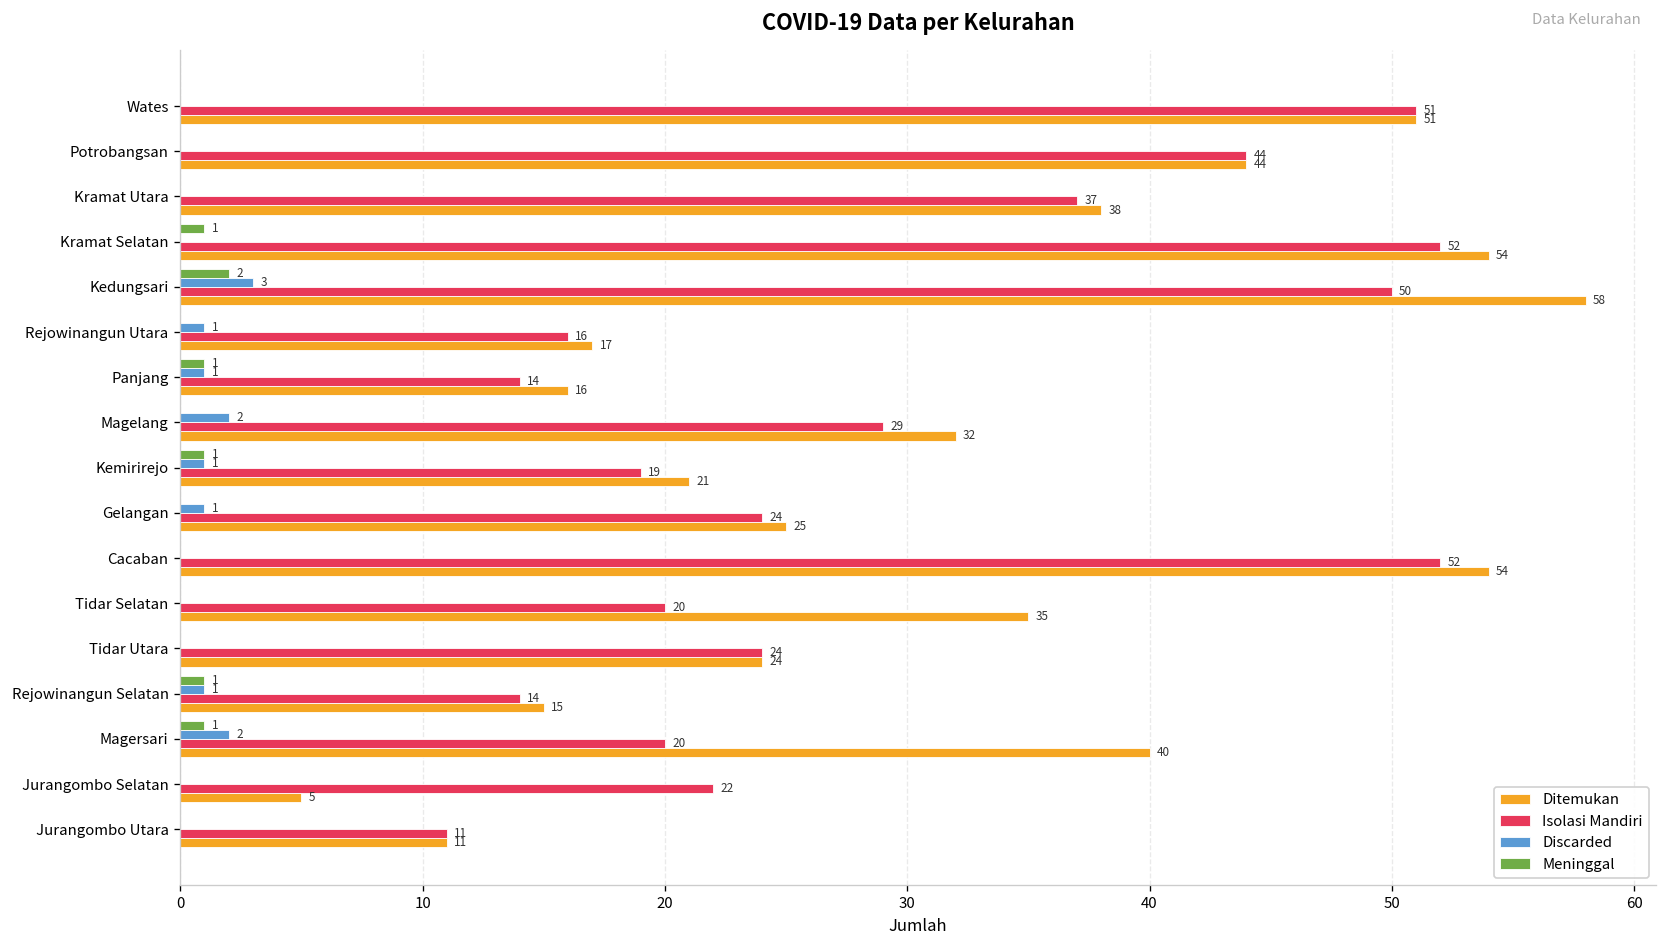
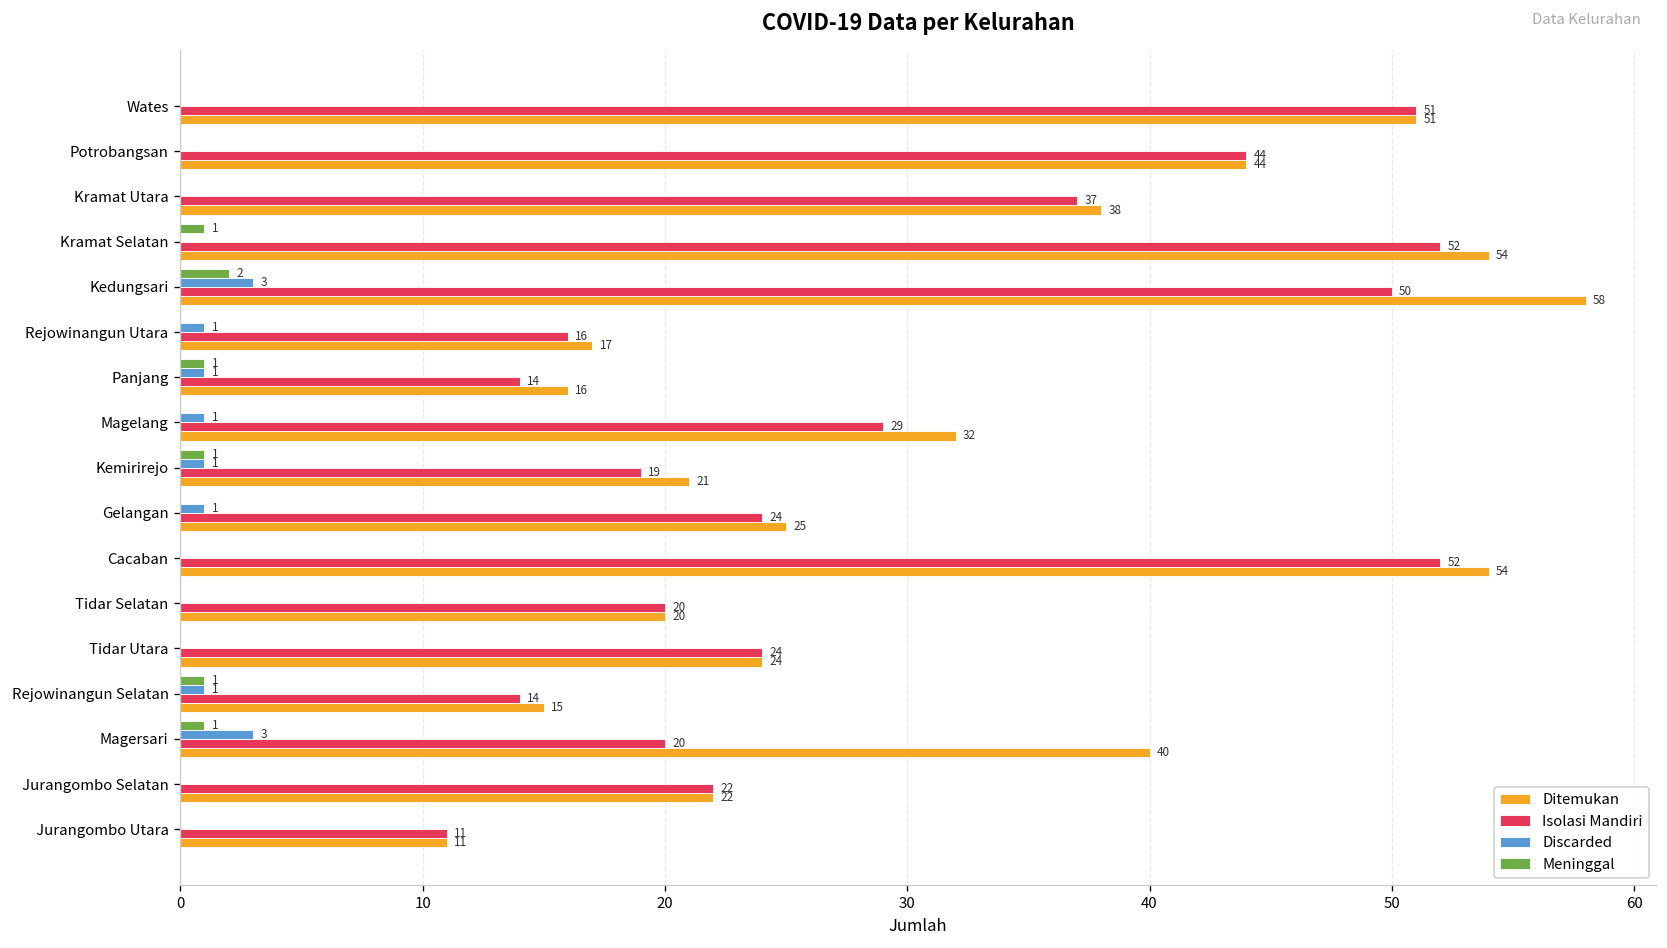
Discarded, Magelang: 2 -> 1
Ditemukan, Tidar Selatan: 35 -> 20
Discarded, Magersari: 2 -> 3
Ditemukan, Jurangombo Selatan: 5 -> 22
